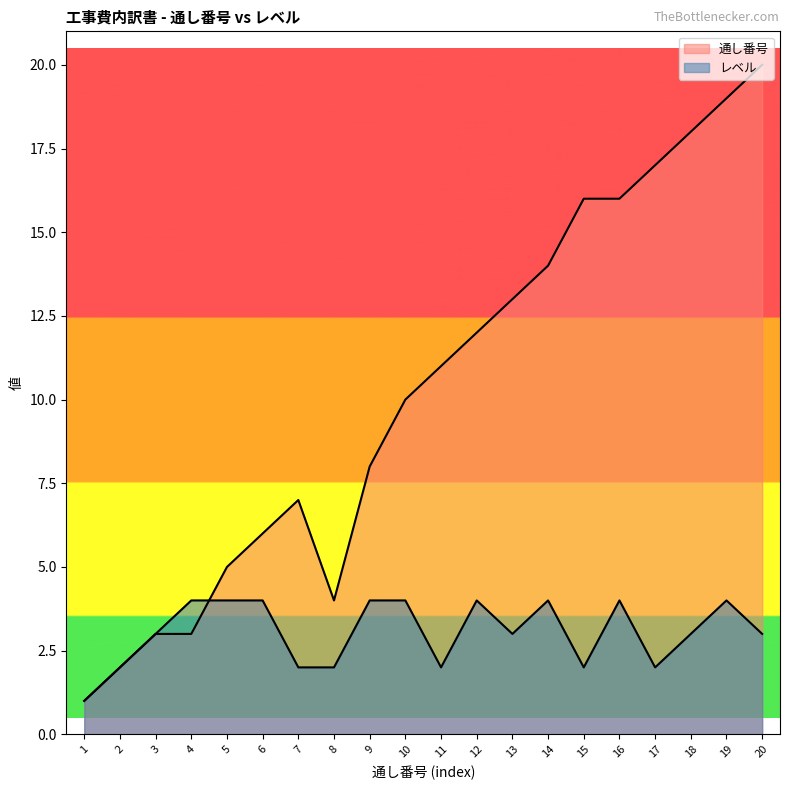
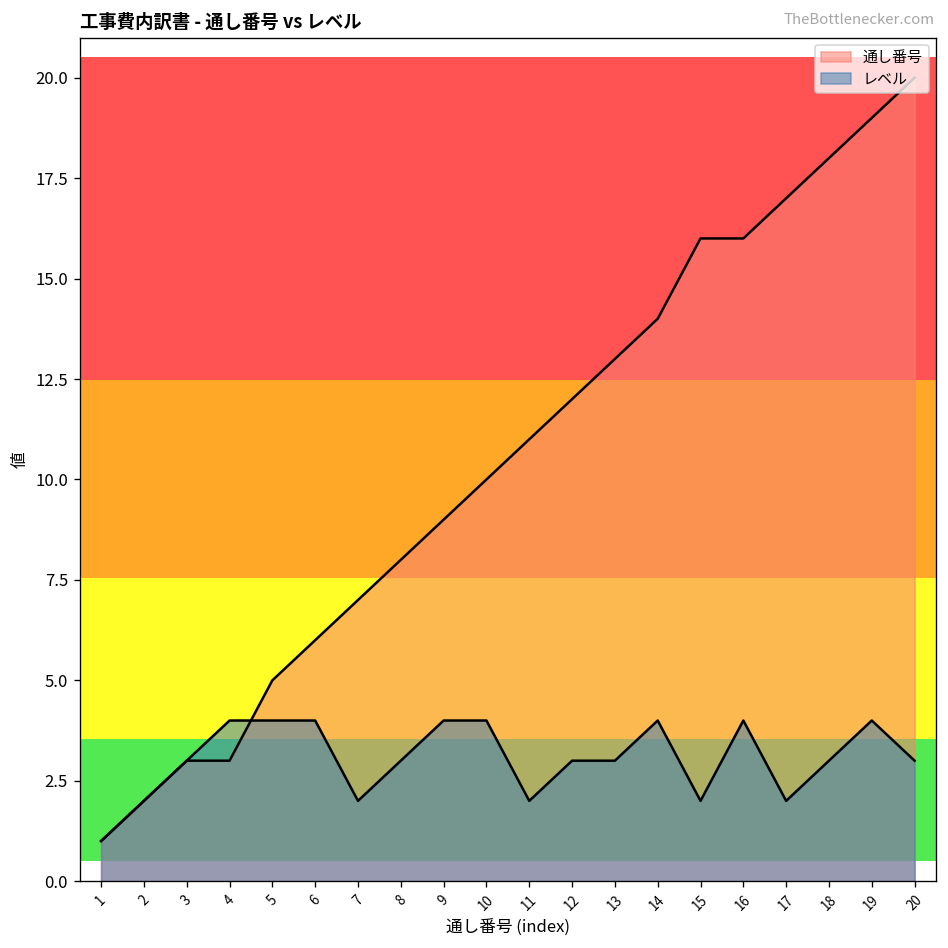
通し番号, 8: 4 -> 8
レベル, 8: 2 -> 3
通し番号, 9: 8 -> 9
レベル, 12: 4 -> 3
